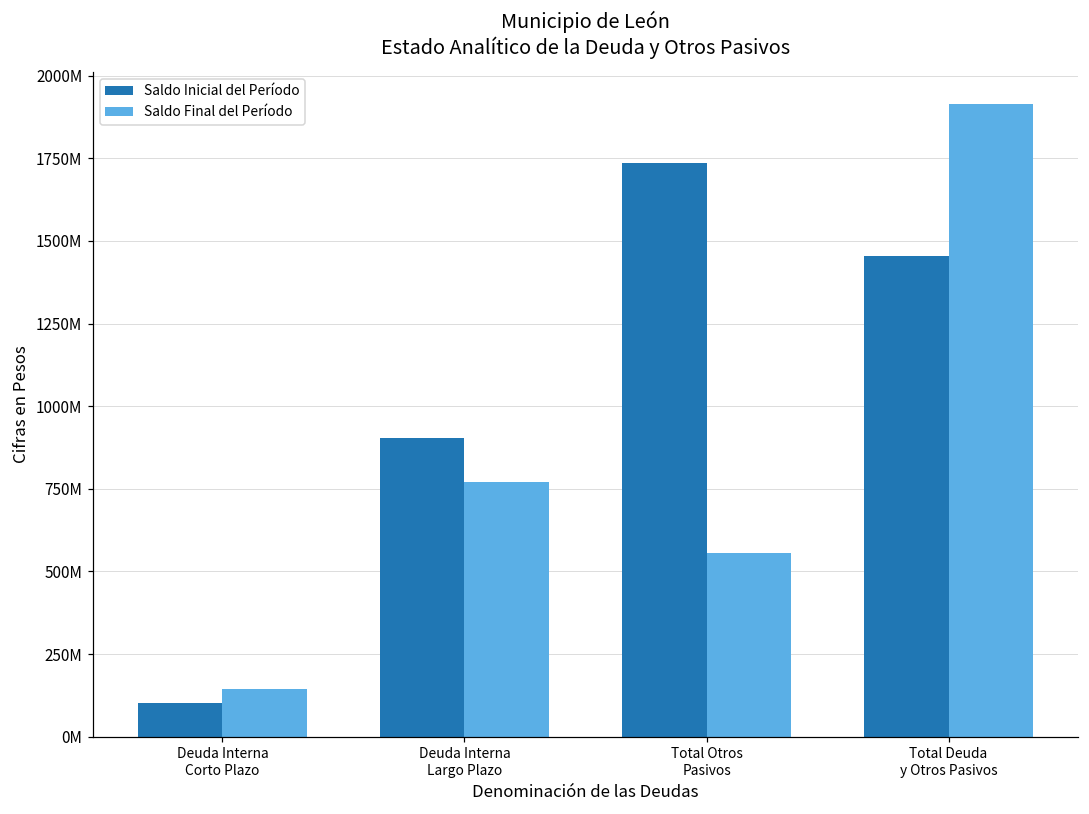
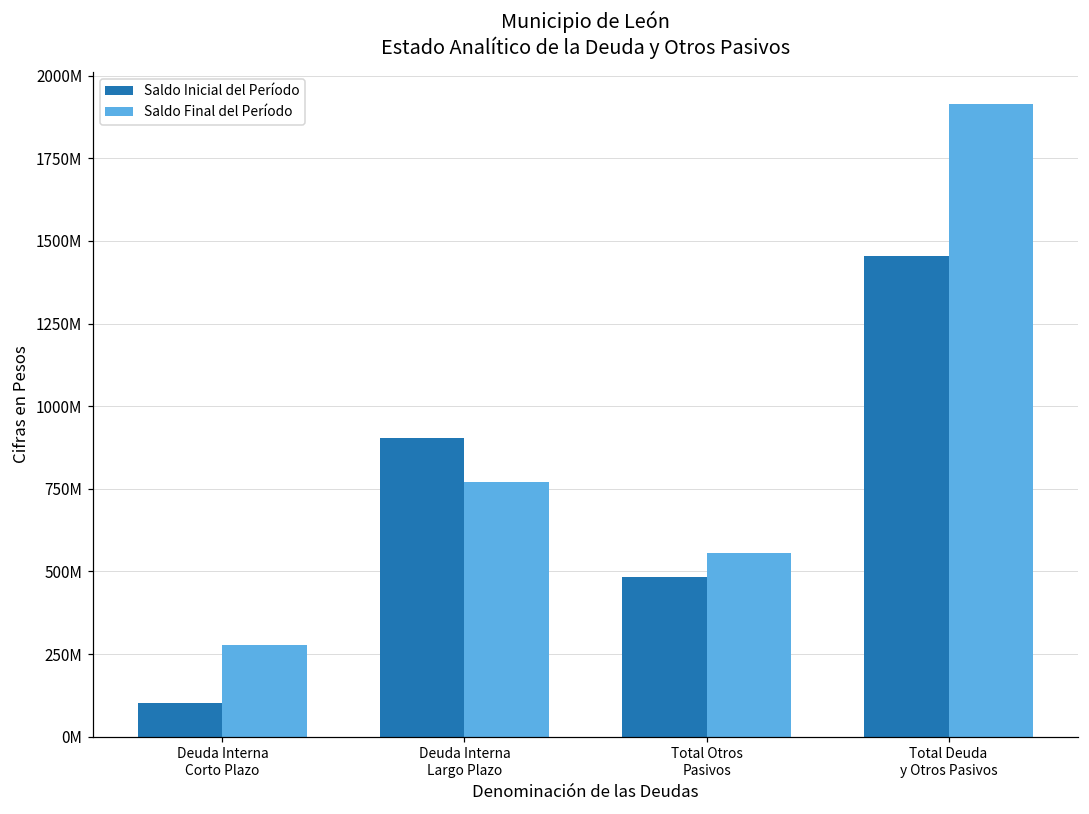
Saldo Final del Período, Deuda Interna Corto Plazo: 140000000 -> 280000000
Saldo Inicial del Período, Total Otros Pasivos: 1740000000 -> 480000000
